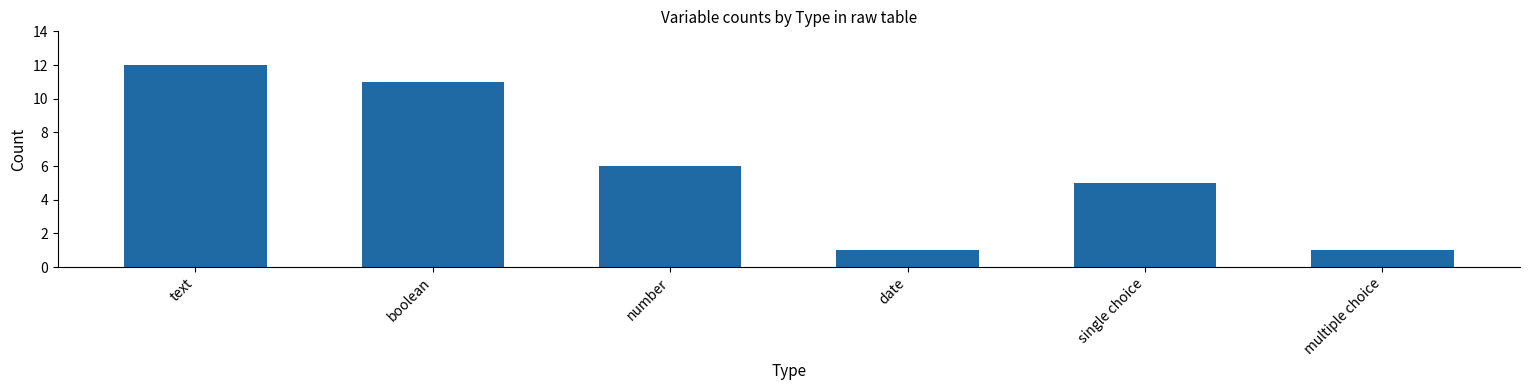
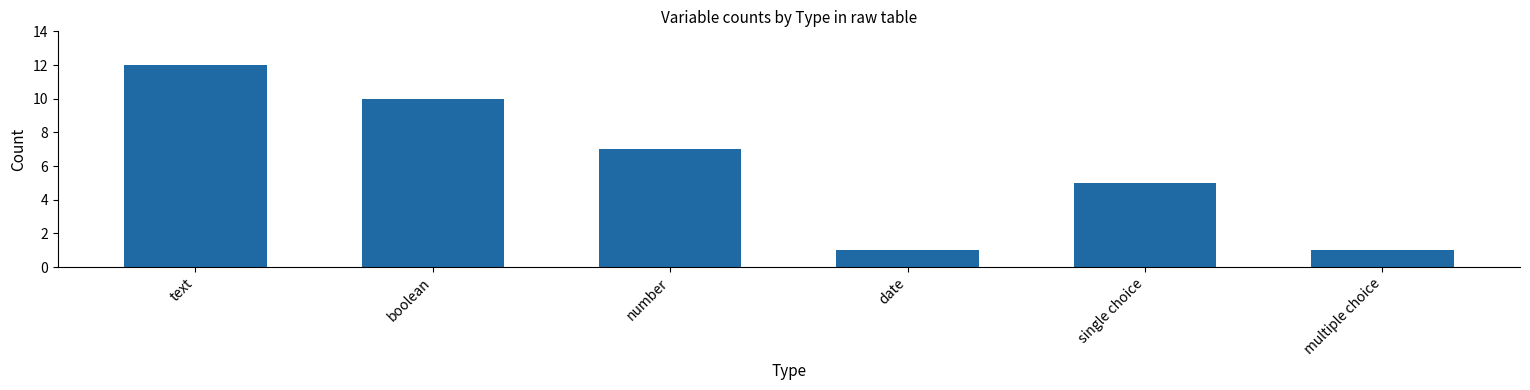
boolean: 11 -> 10
number: 6 -> 7
